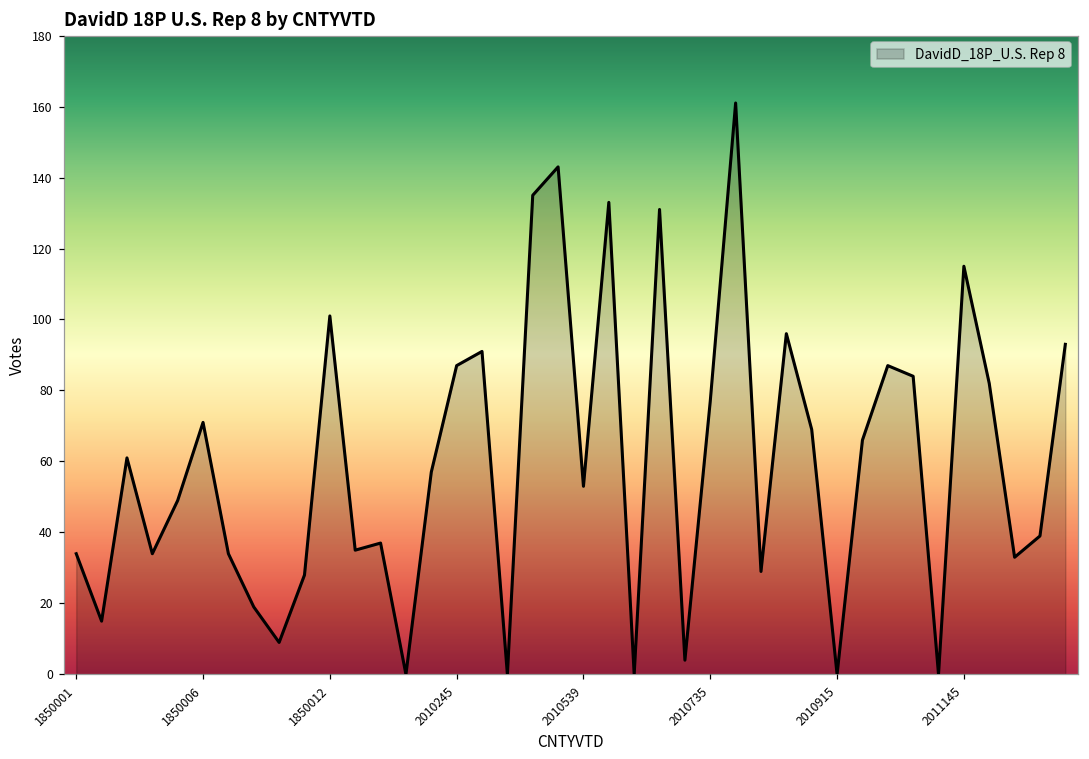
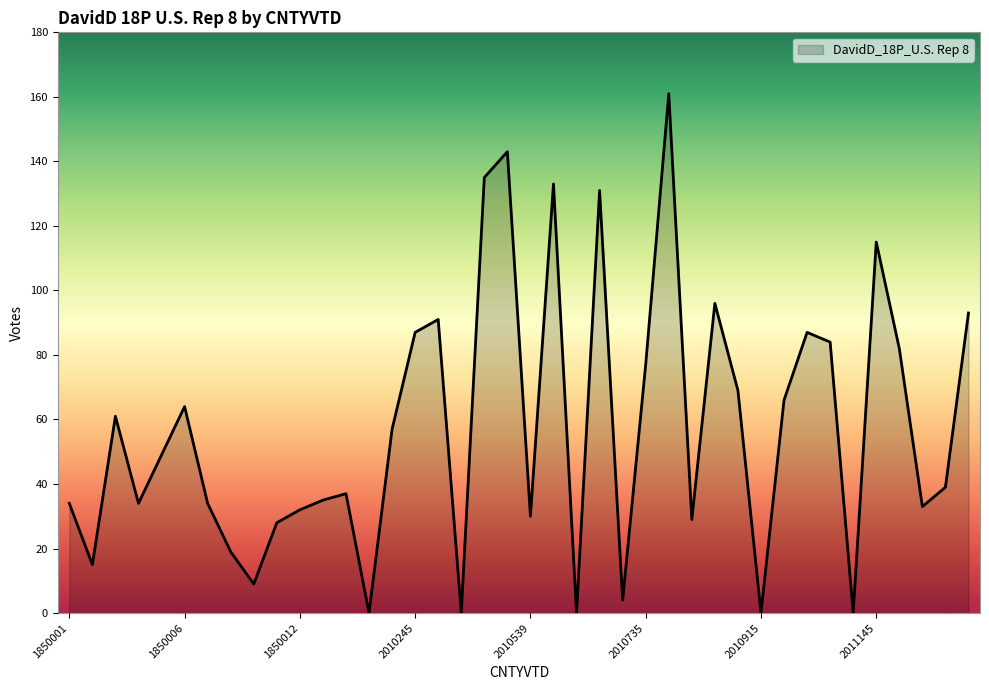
1850006: 71 -> 64
1850012: 101 -> 32
2010539: 53 -> 30
